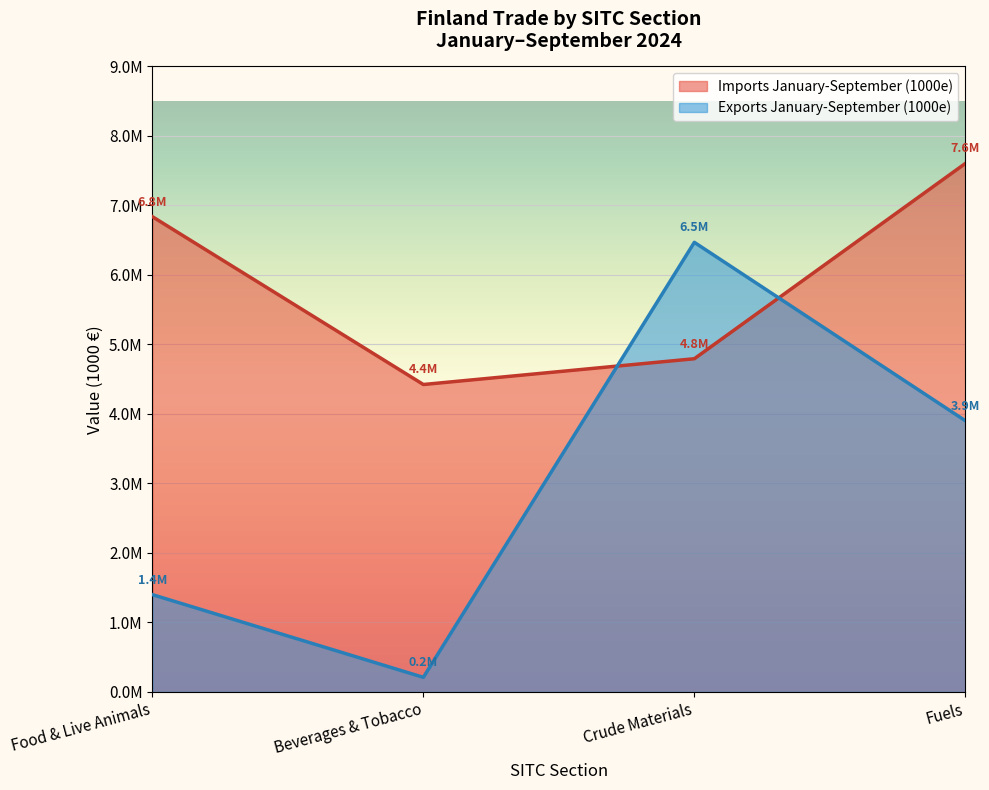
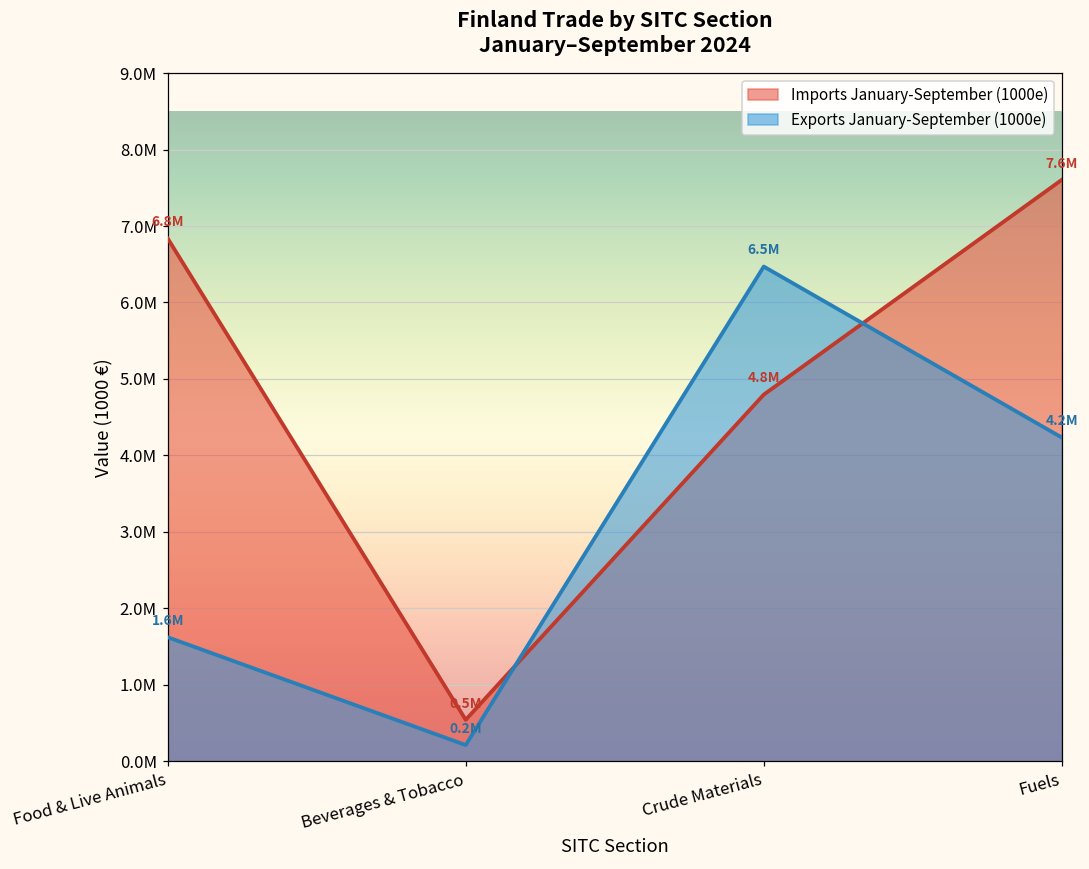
Exports January-September (1000e), Food & Live Animals: 1.4M -> 1.6M
Imports January-September (1000e), Beverages & Tobacco: 4.4M -> 0.5M
Exports January-September (1000e), Fuels: 3.9M -> 4.2M
